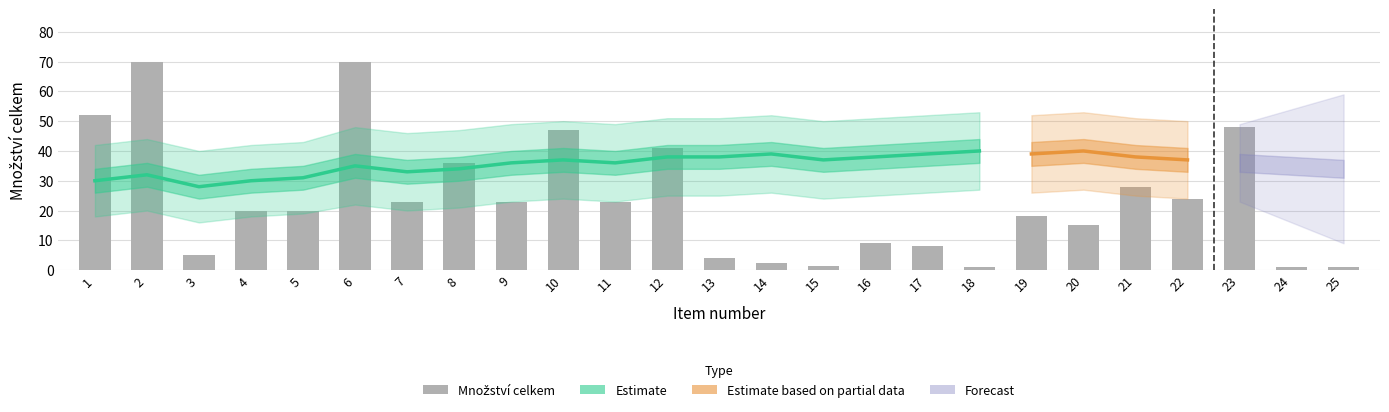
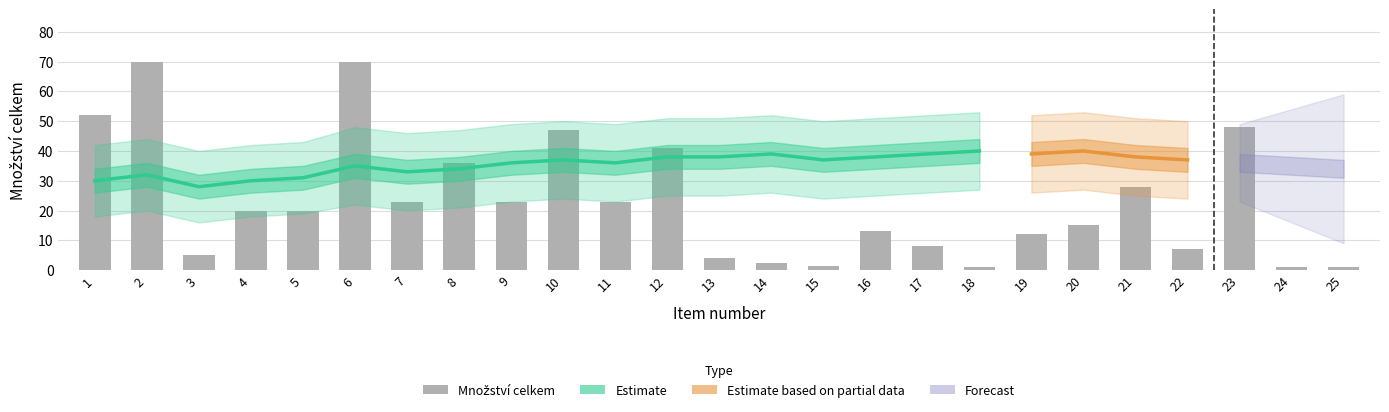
Množství celkem, 16: 9 -> 13
Množství celkem, 19: 18 -> 12
Množství celkem, 22: 24 -> 7
